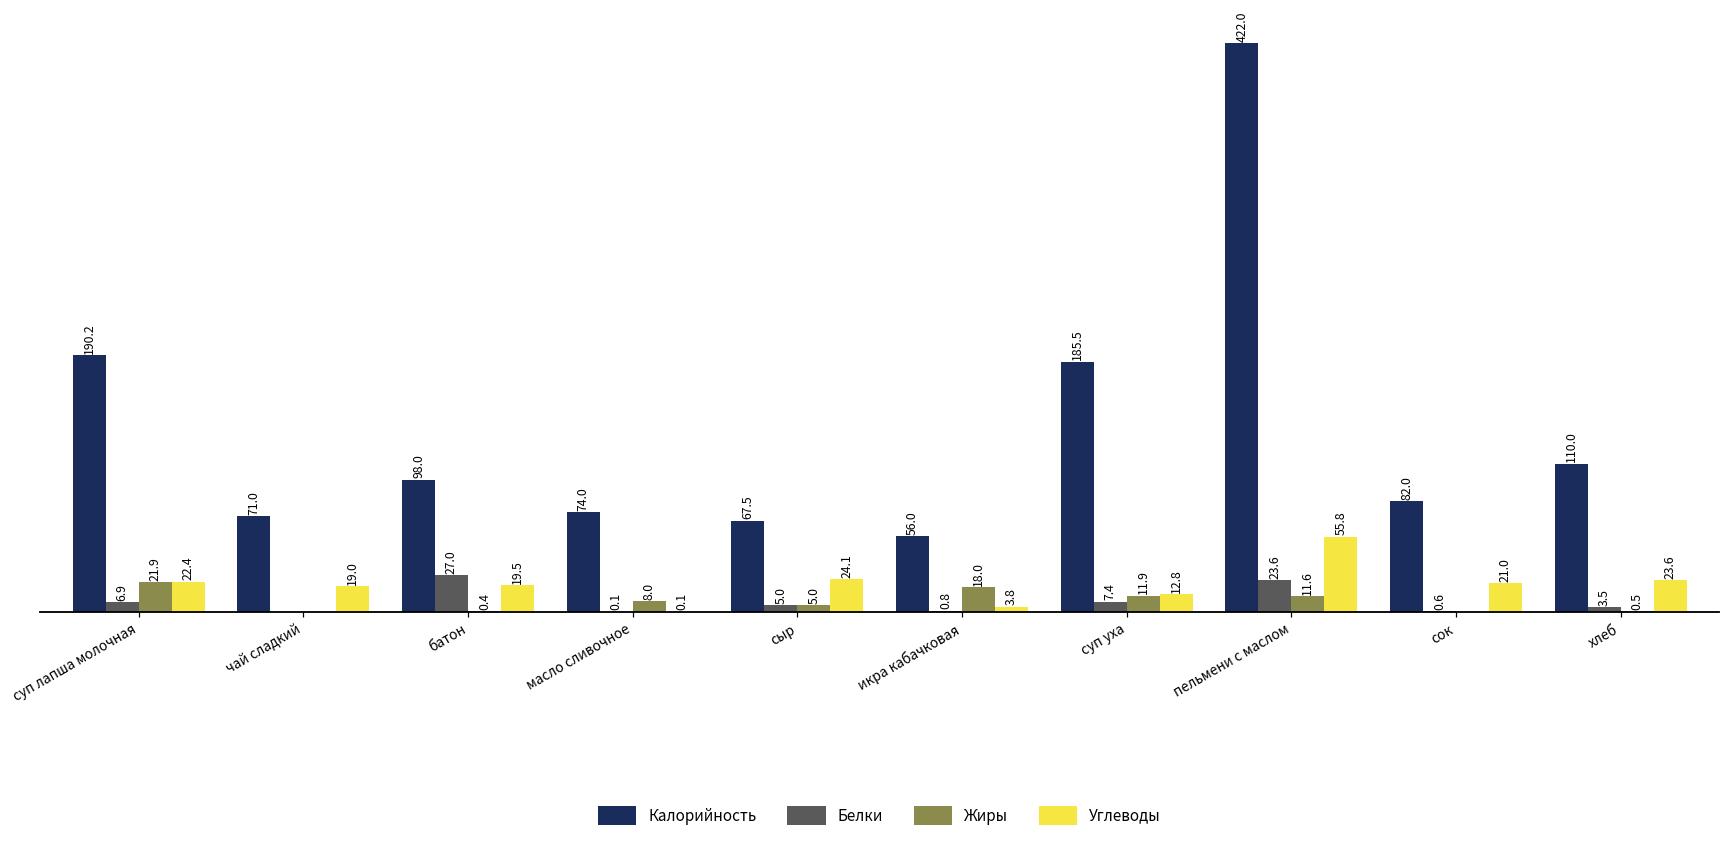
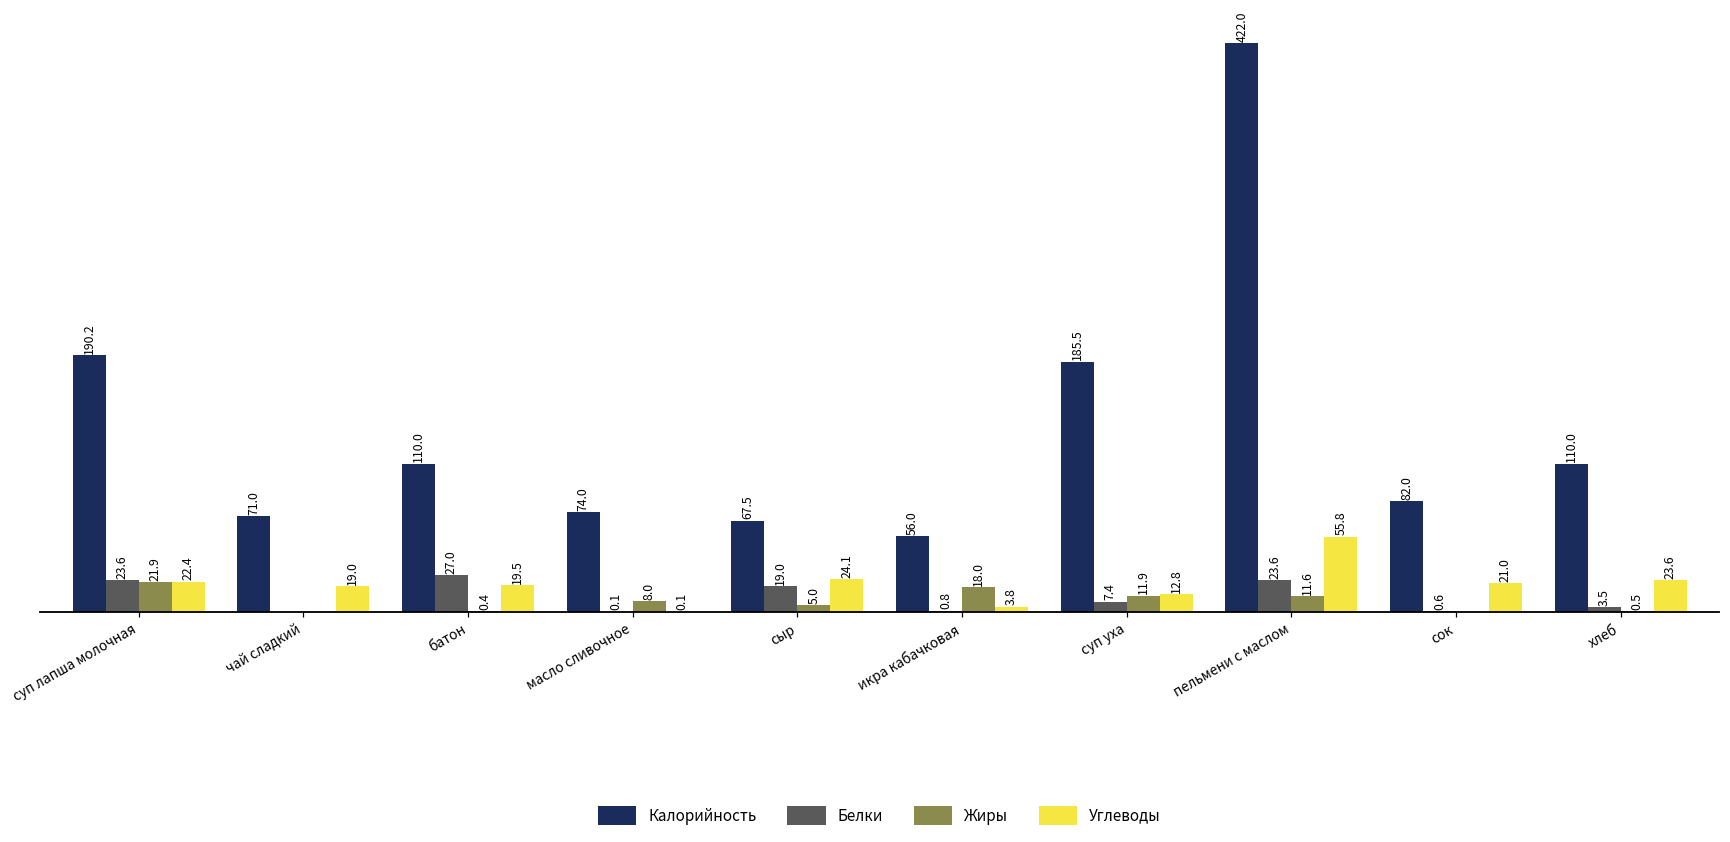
Белки, суп лапша молочная: 6.9 -> 23.6
Калорийность, батон: 98.0 -> 110.0
Белки, сыр: 5.0 -> 19.0
